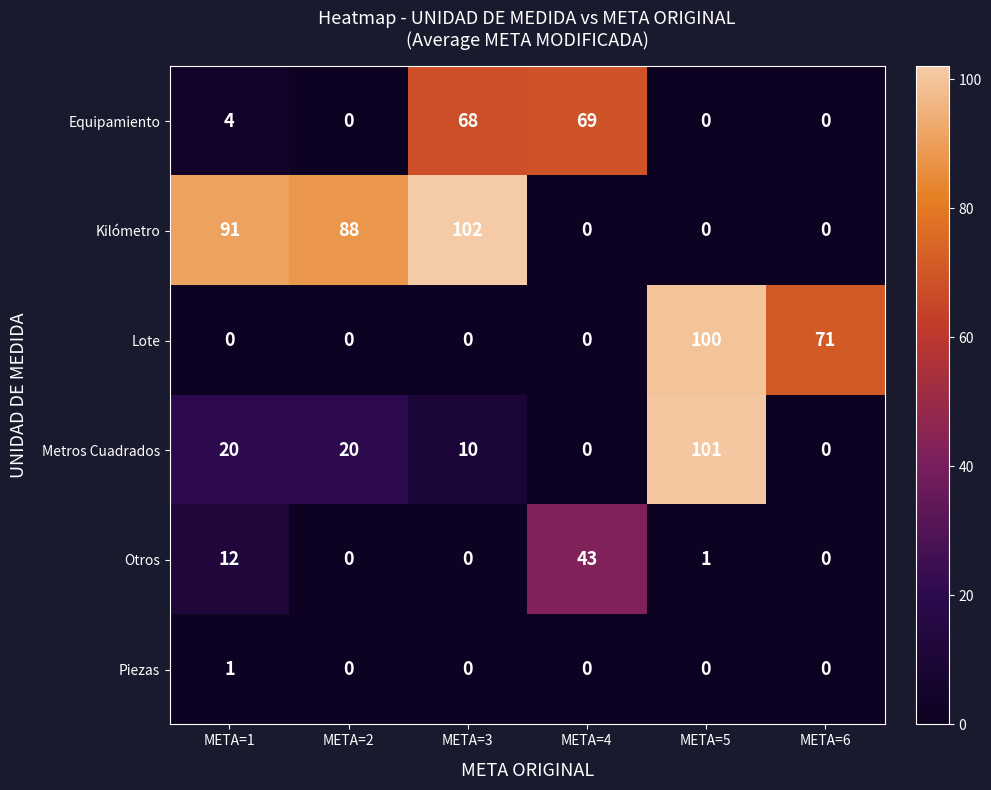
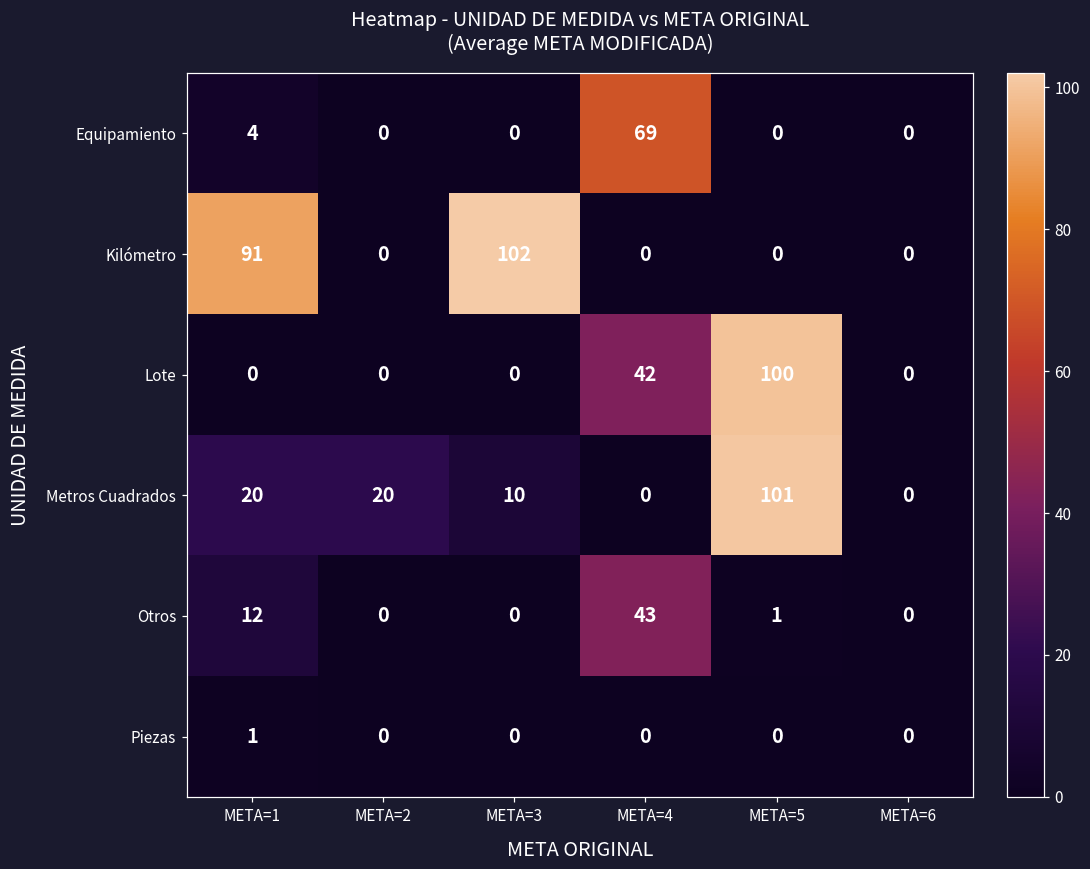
Equipamiento, META=3: 68 -> 0
Kilómetro, META=2: 88 -> 0
Lote, META=4: 0 -> 42
Lote, META=6: 71 -> 0
